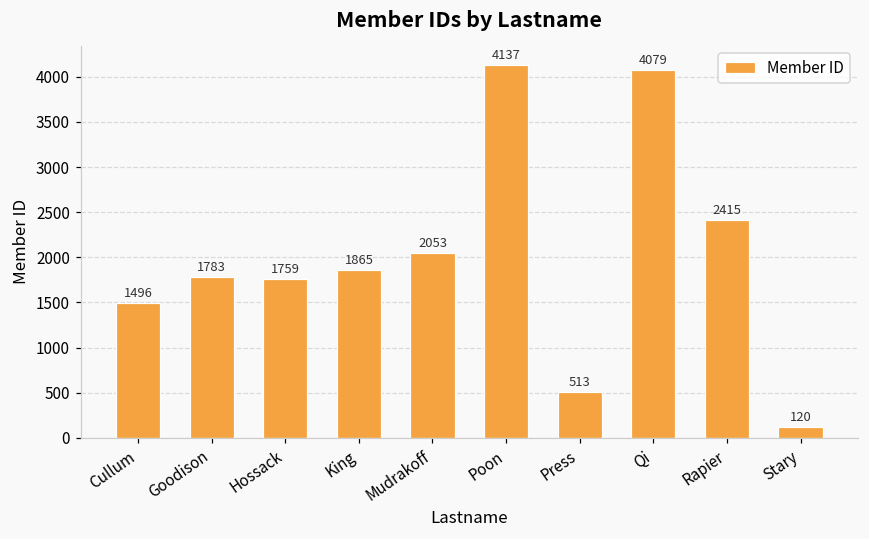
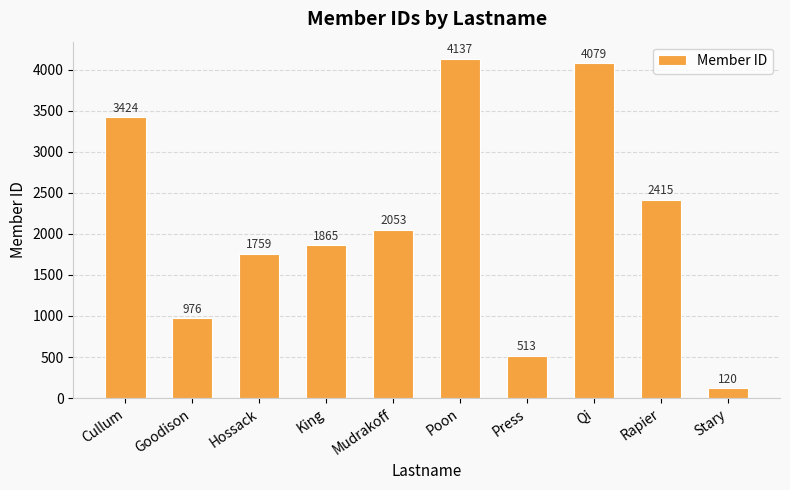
Cullum: 1496 -> 3424
Goodison: 1783 -> 976
